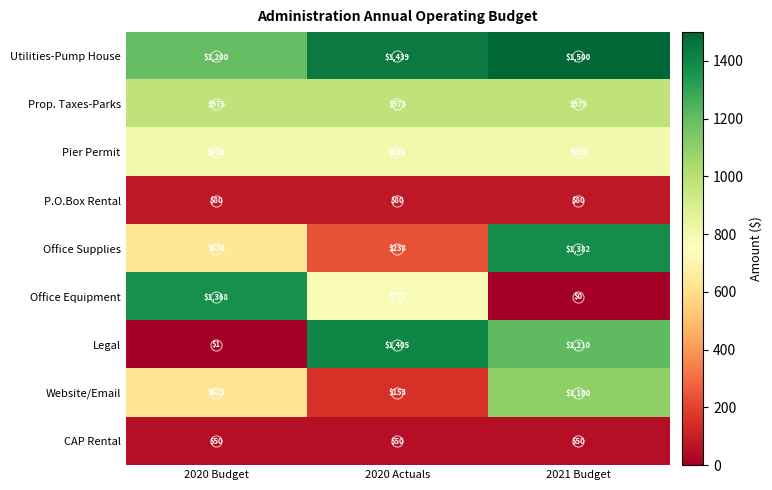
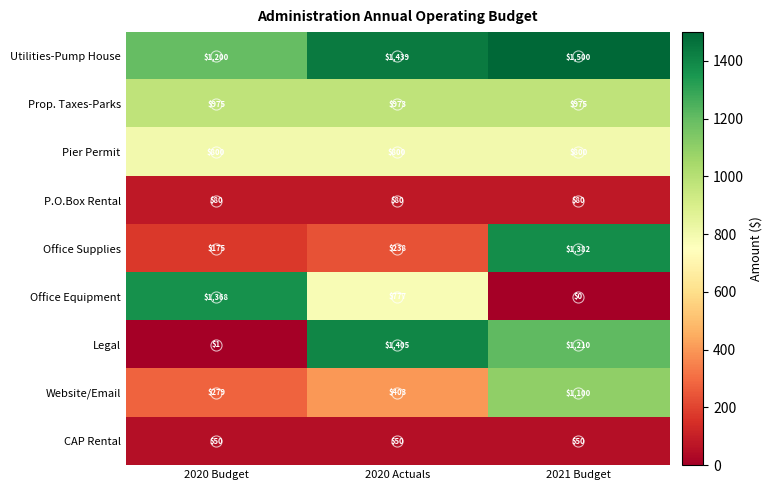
Office Supplies, 2020 Budget: $638 -> $175
Website/Email, 2020 Budget: $625 -> $279
Website/Email, 2020 Actuals: $153 -> $403
